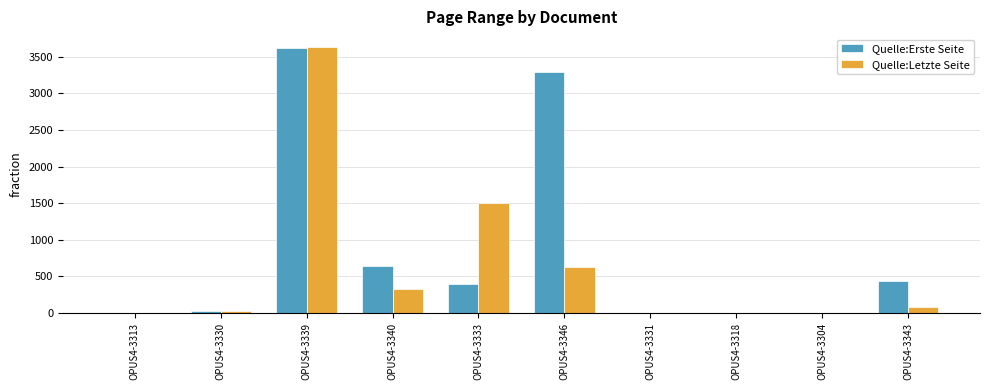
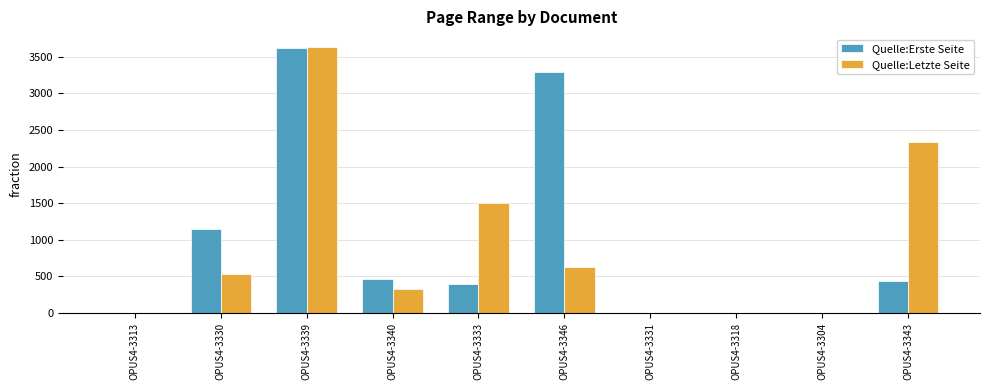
Quelle:Erste Seite, OPUS4-3330: 0 -> 1100
Quelle:Letzte Seite, OPUS4-3330: 0 -> 500
Quelle:Erste Seite, OPUS4-3340: 600 -> 500
Quelle:Letzte Seite, OPUS4-3343: 100 -> 2300
